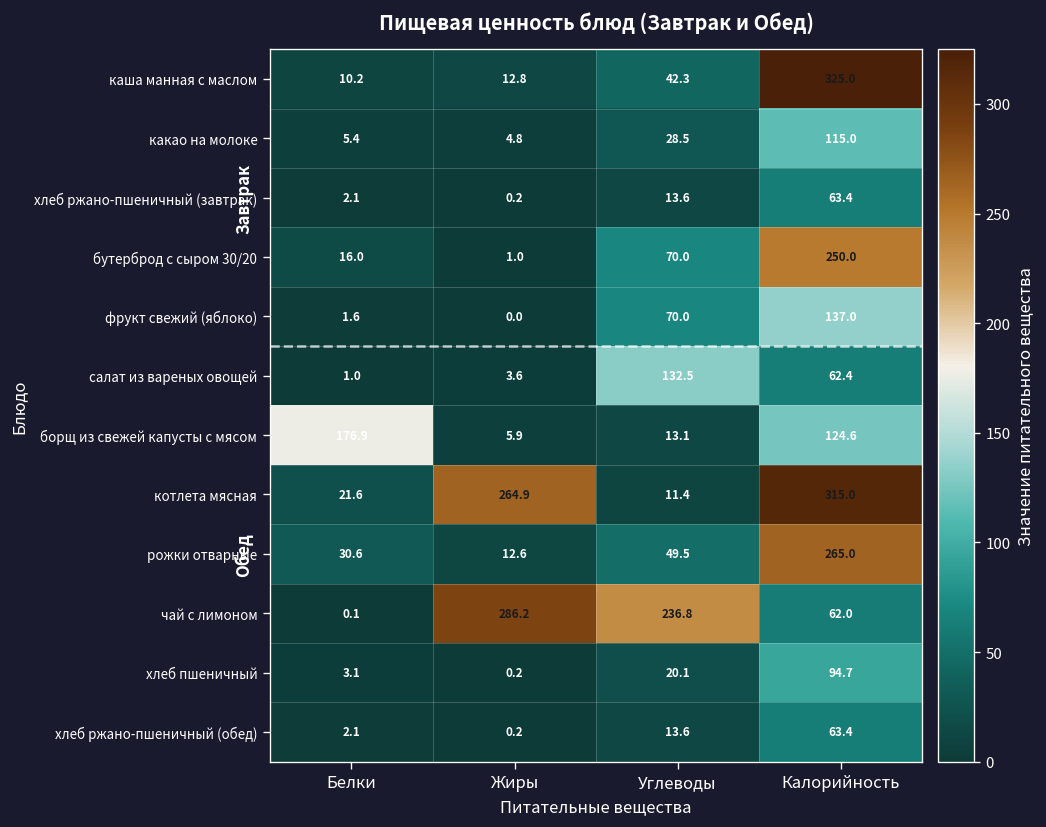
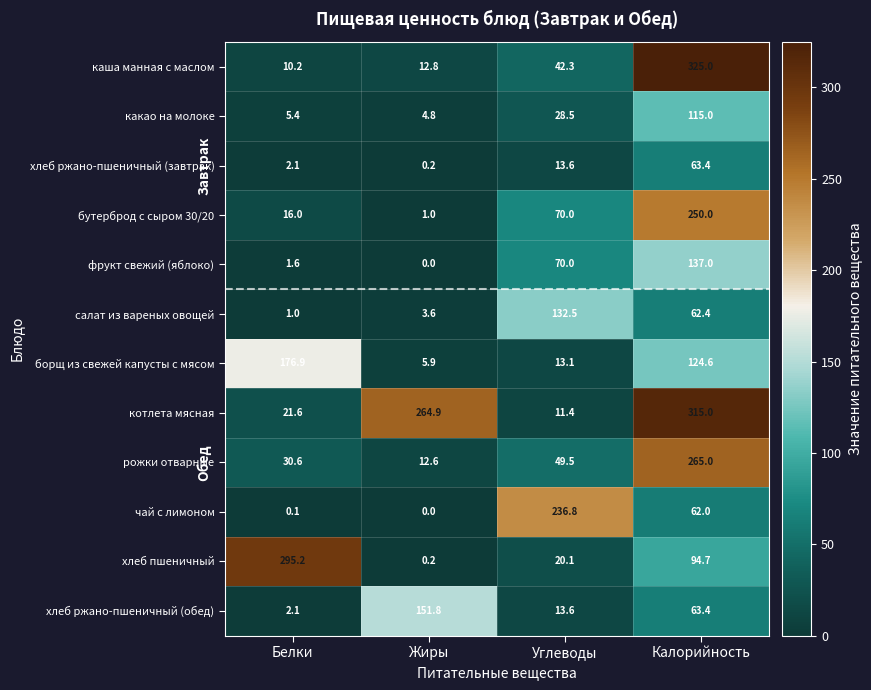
чай с лимоном, Жиры: 286.2 -> 0.0
хлеб пшеничный, Белки: 3.1 -> 295.2
хлеб ржано-пшеничный (обед), Жиры: 0.2 -> 151.8
